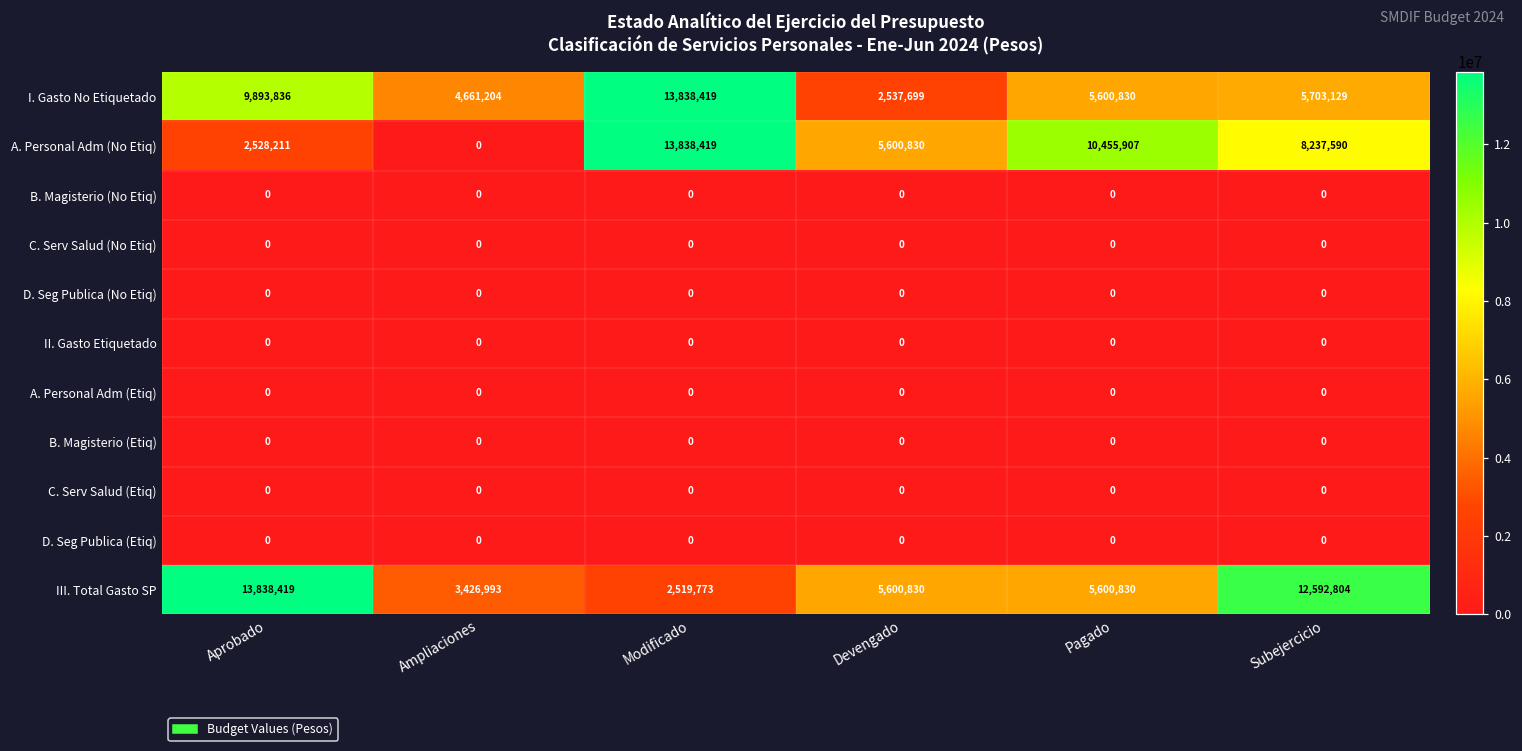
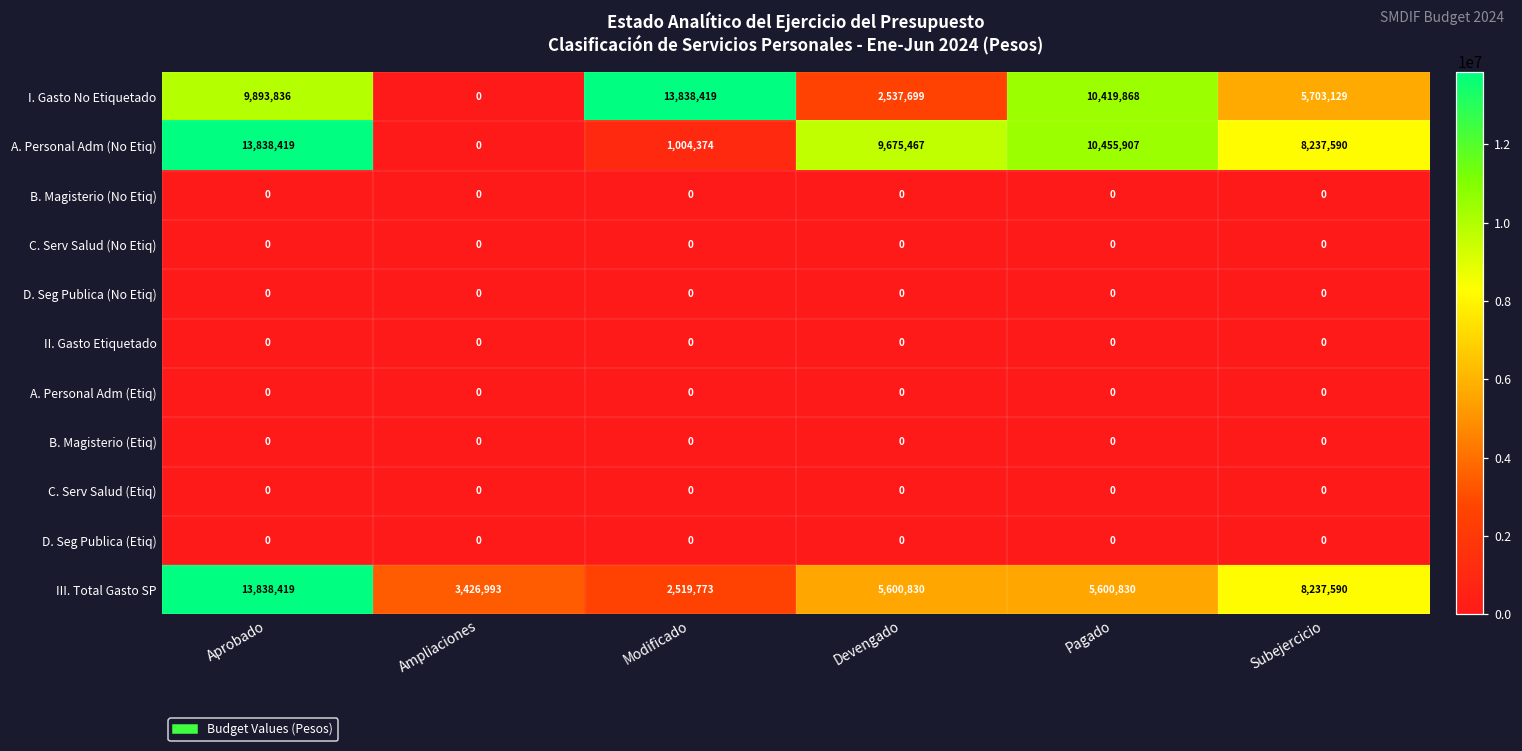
I. Gasto No Etiquetado, Ampliaciones: 4,661,204 -> 0
I. Gasto No Etiquetado, Pagado: 5,600,830 -> 10,419,868
A. Personal Adm (No Etiq), Aprobado: 2,528,211 -> 13,838,419
A. Personal Adm (No Etiq), Modificado: 13,838,419 -> 1,004,374
A. Personal Adm (No Etiq), Devengado: 5,600,830 -> 9,675,467
III. Total Gasto SP, Subejercicio: 12,592,804 -> 8,237,590
